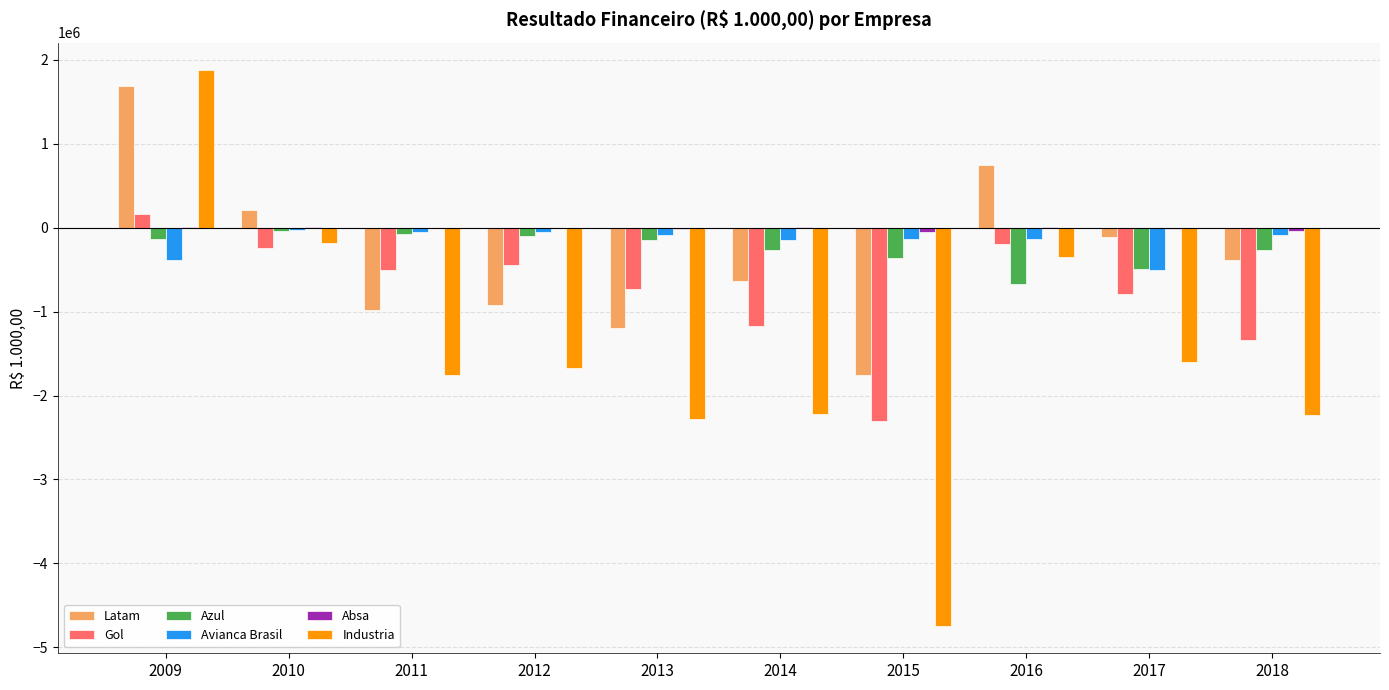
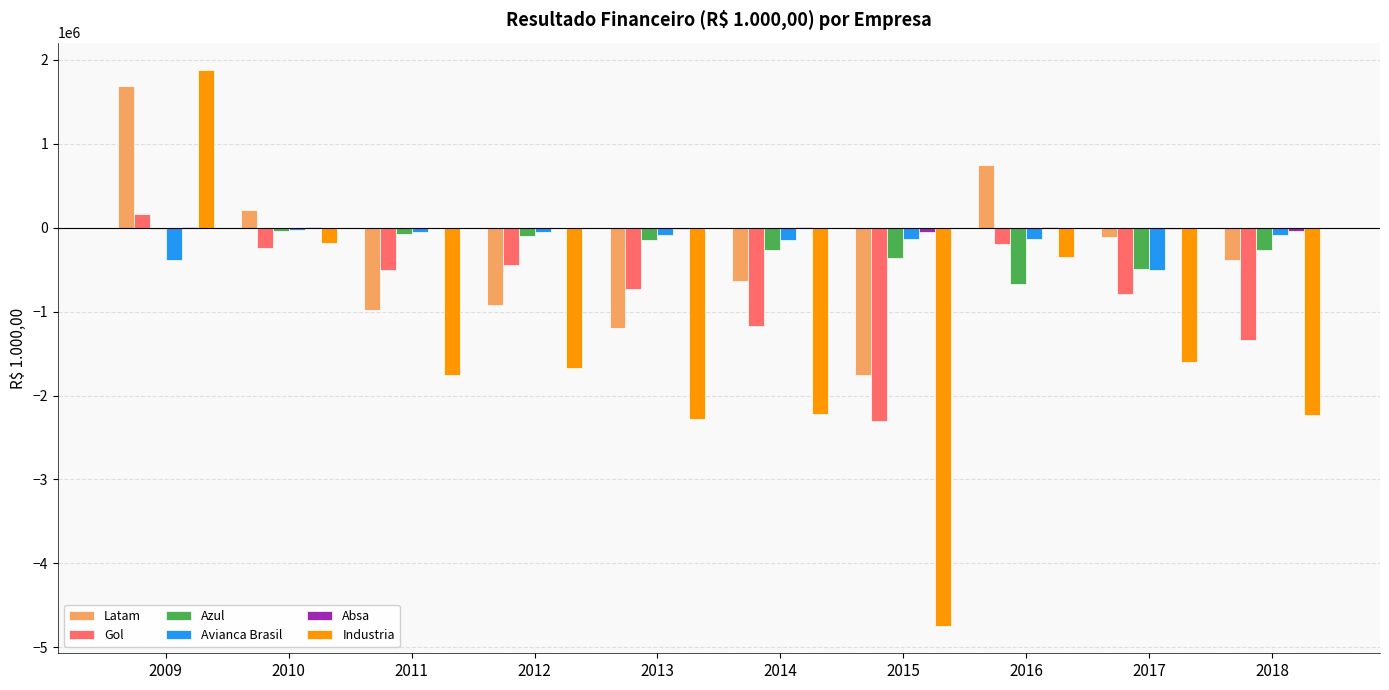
Azul, 2009: -100000 -> 0
